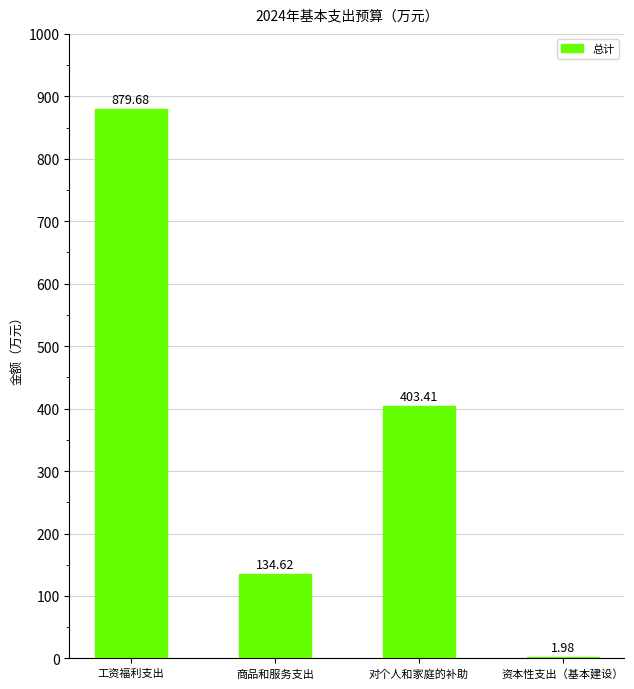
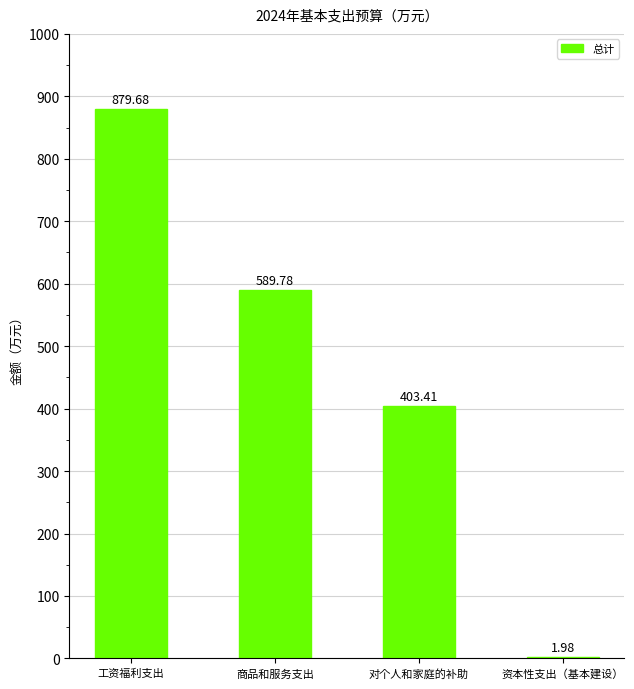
商品和服务支出: 134.62 -> 589.78
